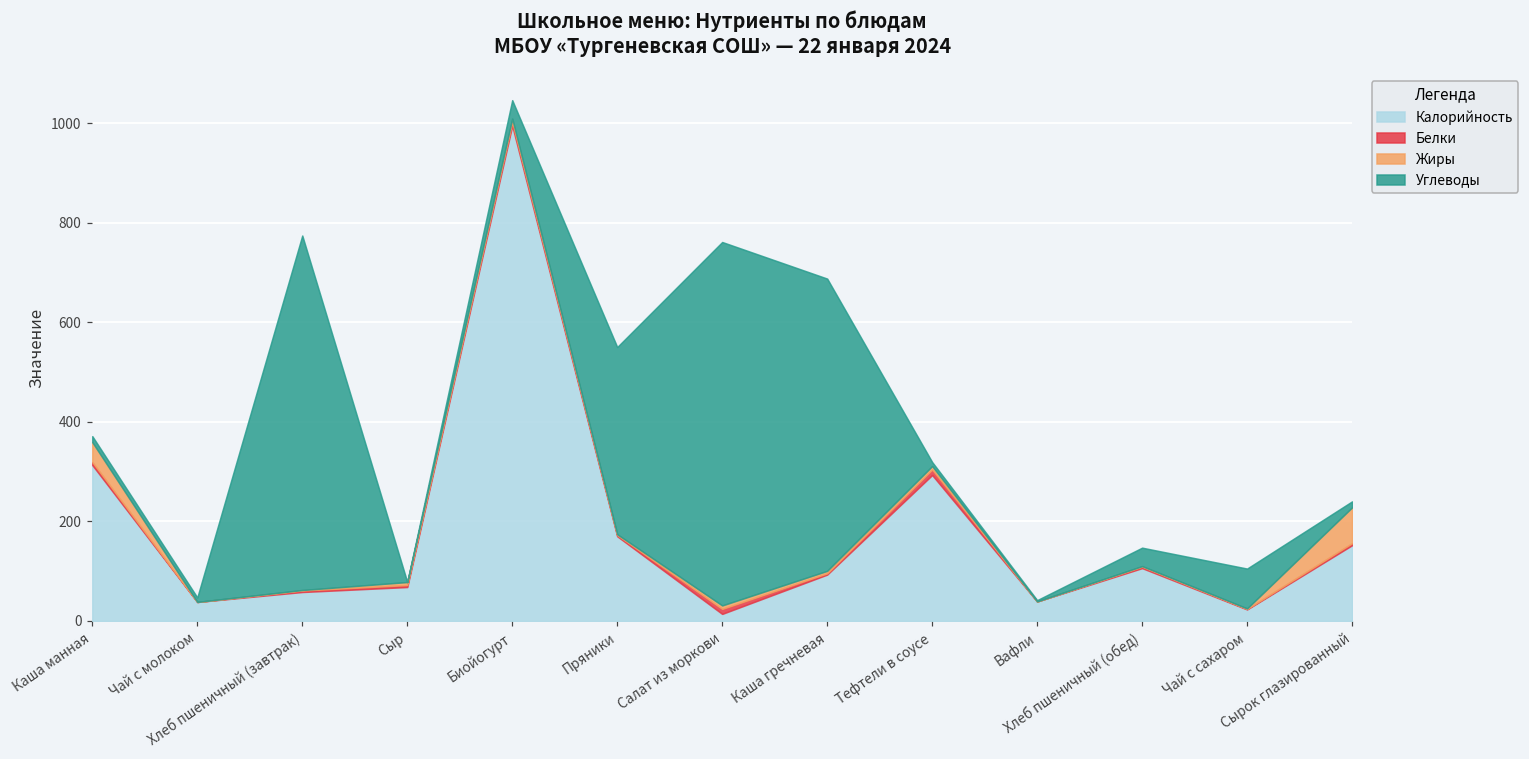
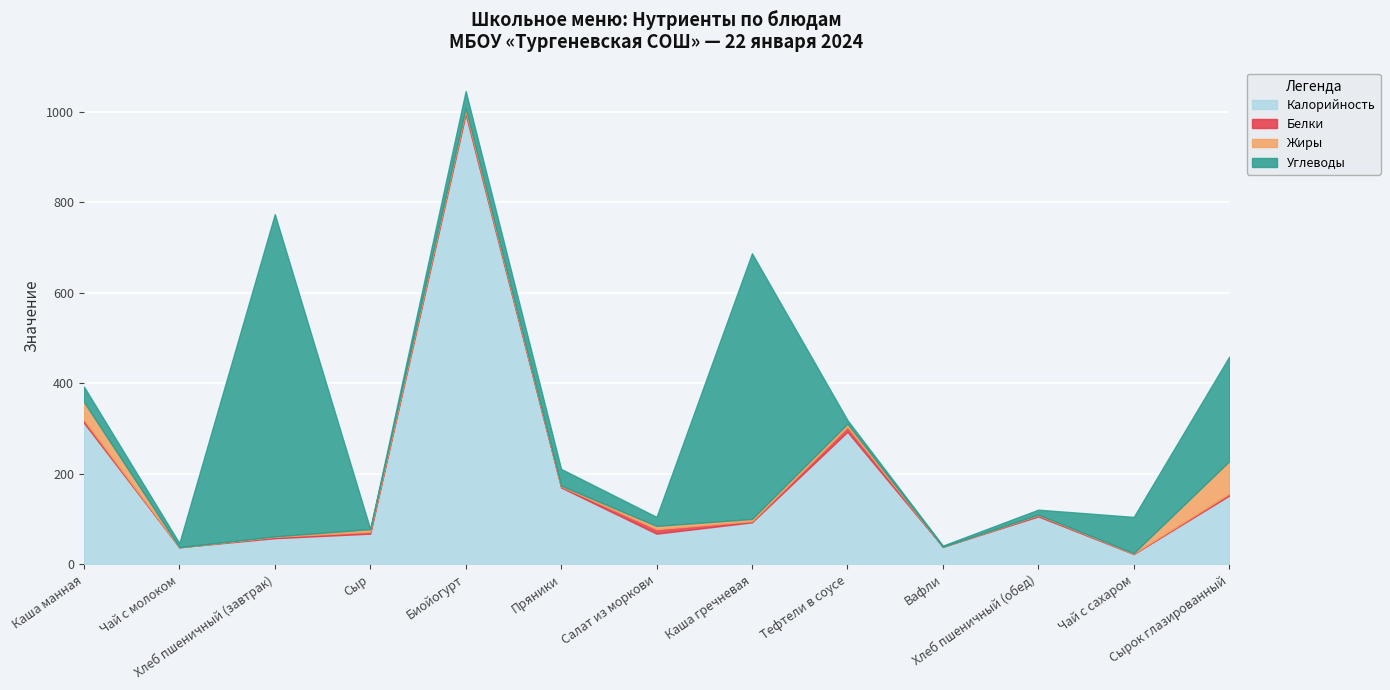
Углеводы, Каша манная: 10 -> 30
Углеводы, Пряники: 380 -> 40
Калорийность, Салат из моркови: 10 -> 70
Углеводы, Салат из моркови: 730 -> 20
Углеводы, Хлеб пшеничный (обед): 40 -> 10
Углеводы, Сырок глазированный: 10 -> 230
